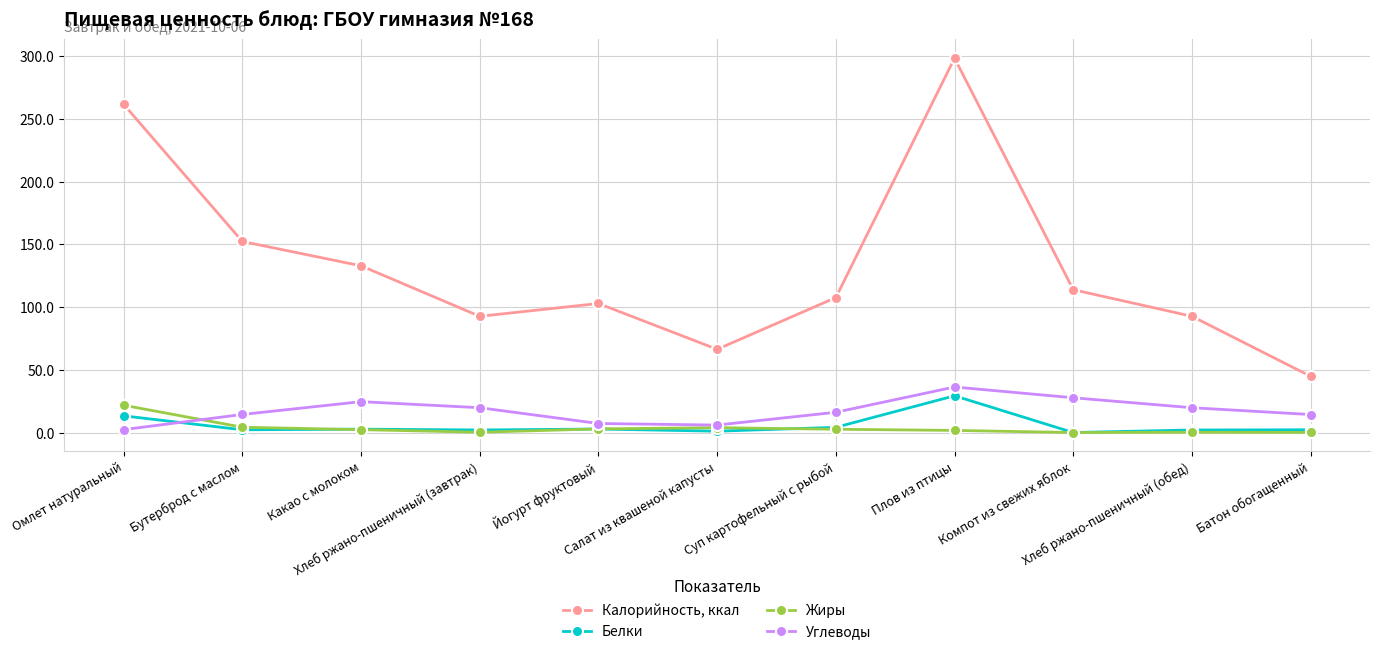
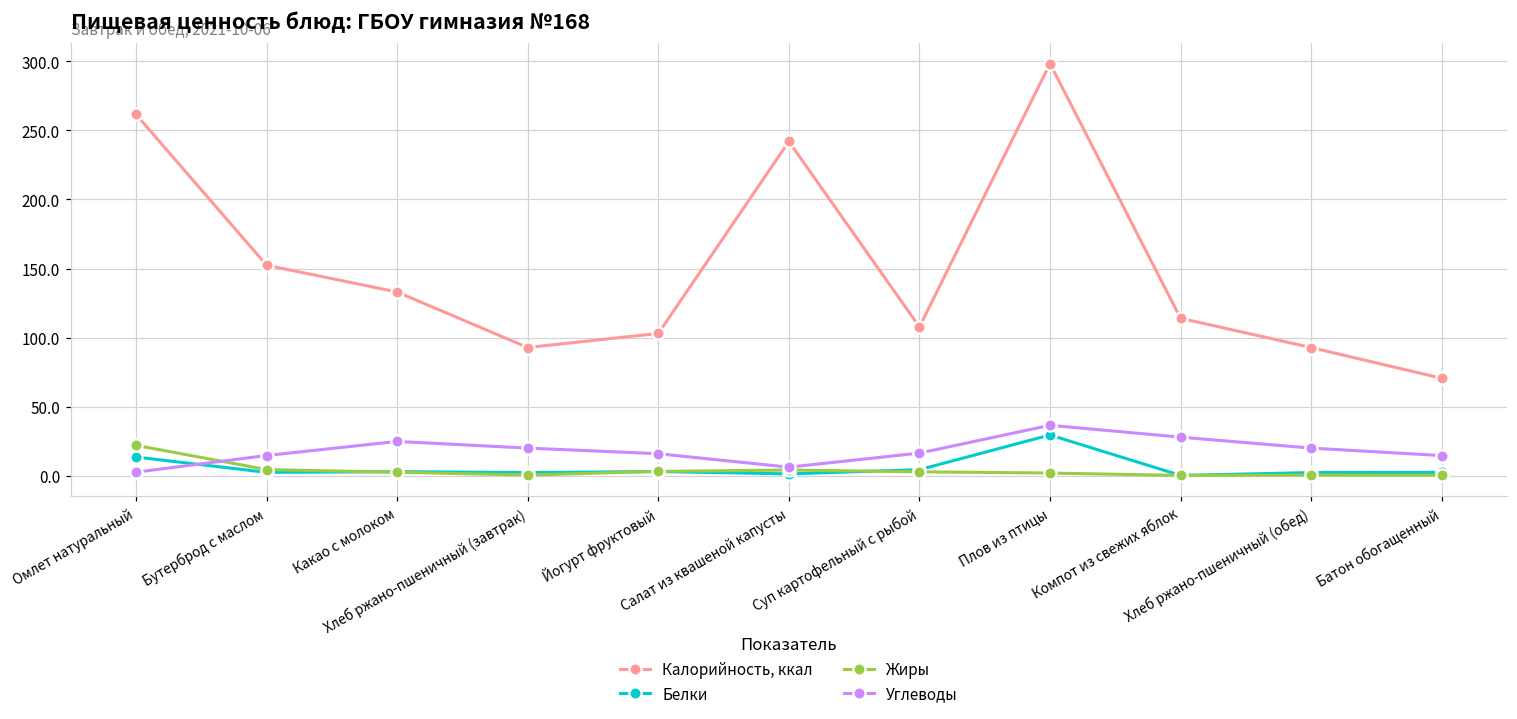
Углеводы, Йогурт фруктовый: 7 -> 16
Калорийность, ккал, Салат из квашеной капусты: 67 -> 242
Калорийность, ккал, Батон обогащенный: 45 -> 71
